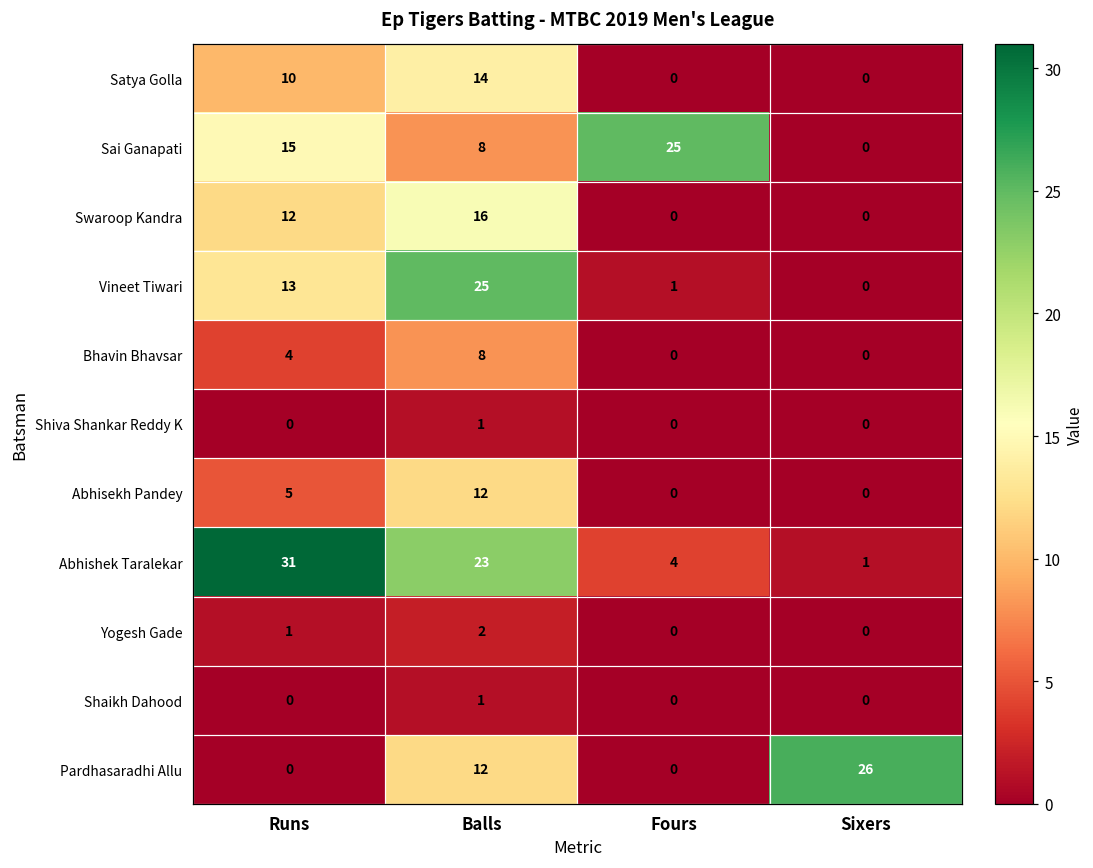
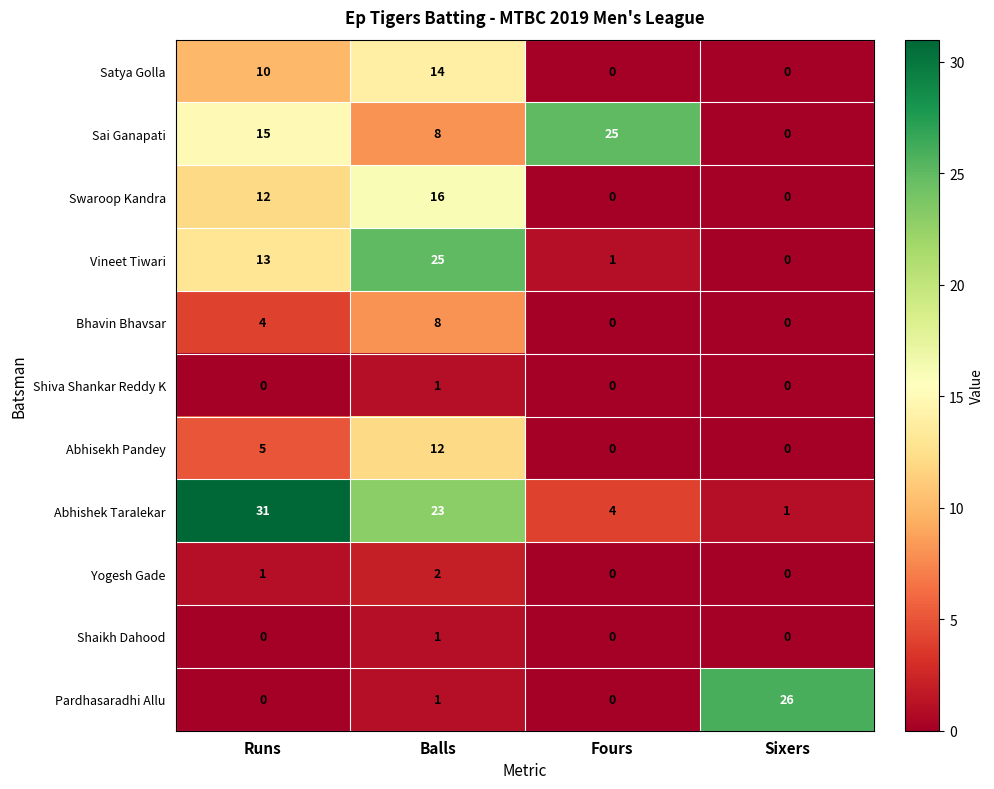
Pardhasaradhi Allu, Balls: 12 -> 1
